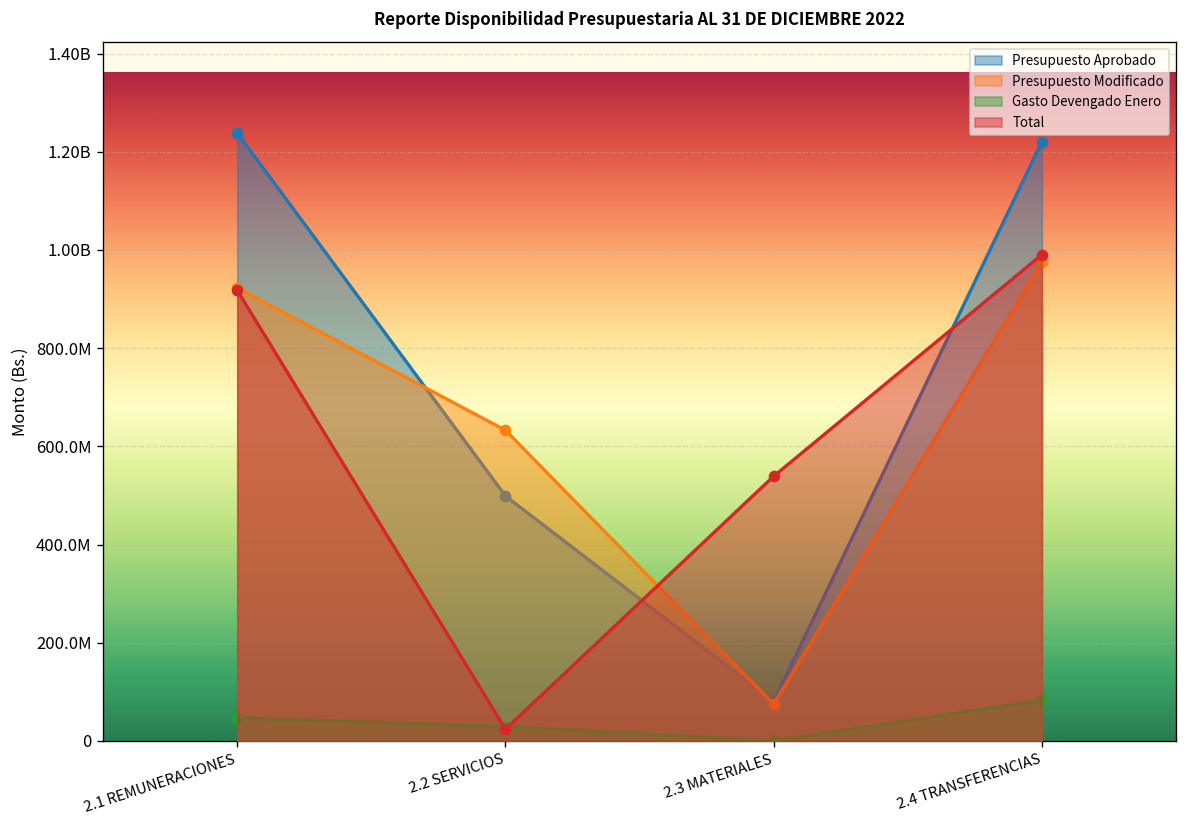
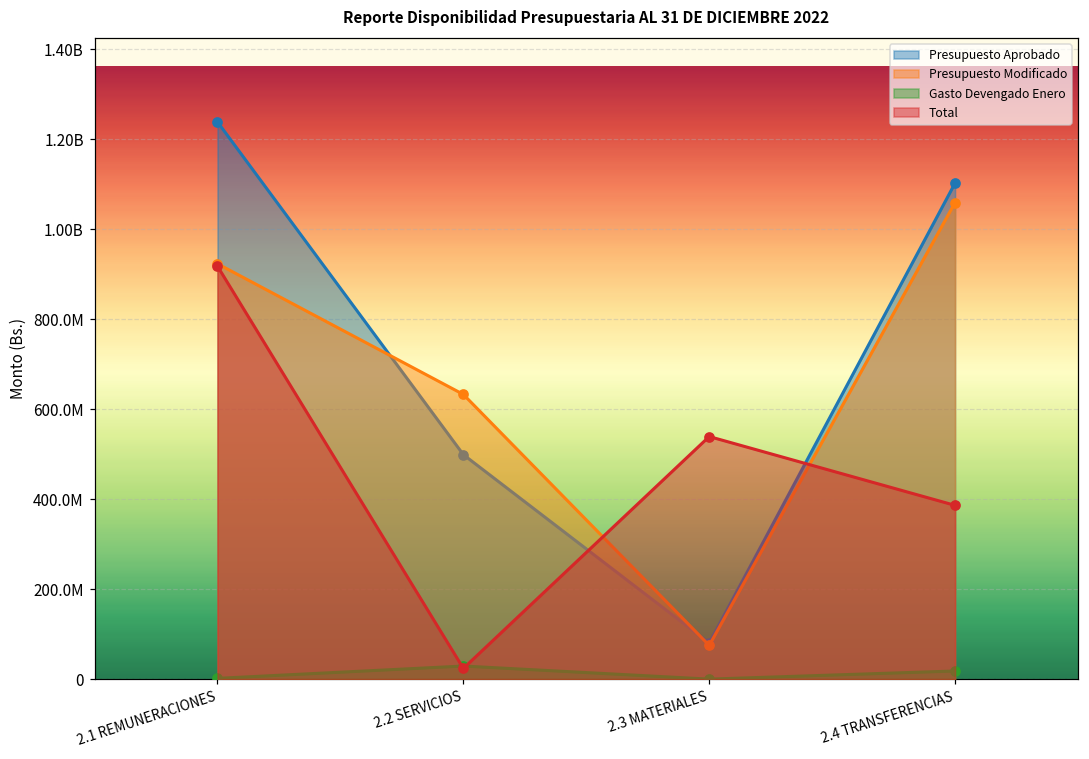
Gasto Devengado Enero, 2.1 REMUNERACIONES: 50000000 -> 0
Presupuesto Aprobado, 2.4 TRANSFERENCIAS: 1220000000 -> 1100000000
Presupuesto Modificado, 2.4 TRANSFERENCIAS: 980000000 -> 1060000000
Gasto Devengado Enero, 2.4 TRANSFERENCIAS: 80000000 -> 20000000
Total, 2.4 TRANSFERENCIAS: 990000000 -> 390000000
